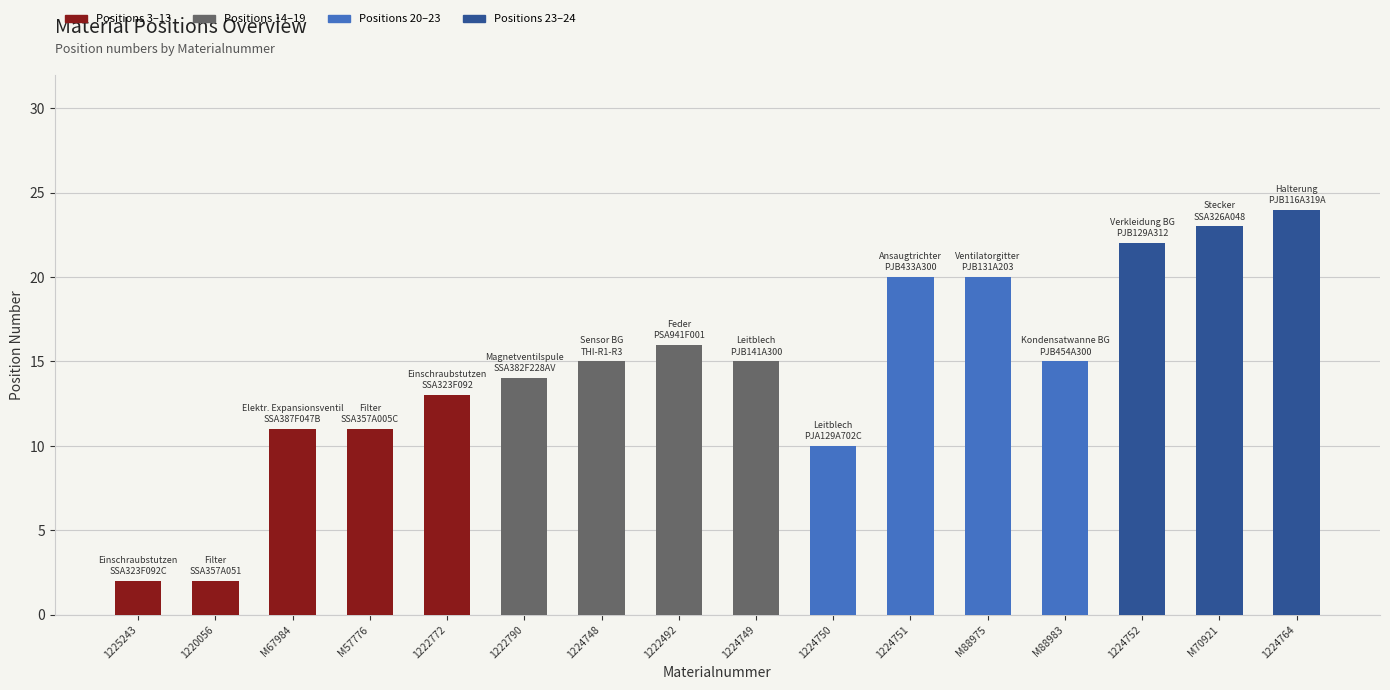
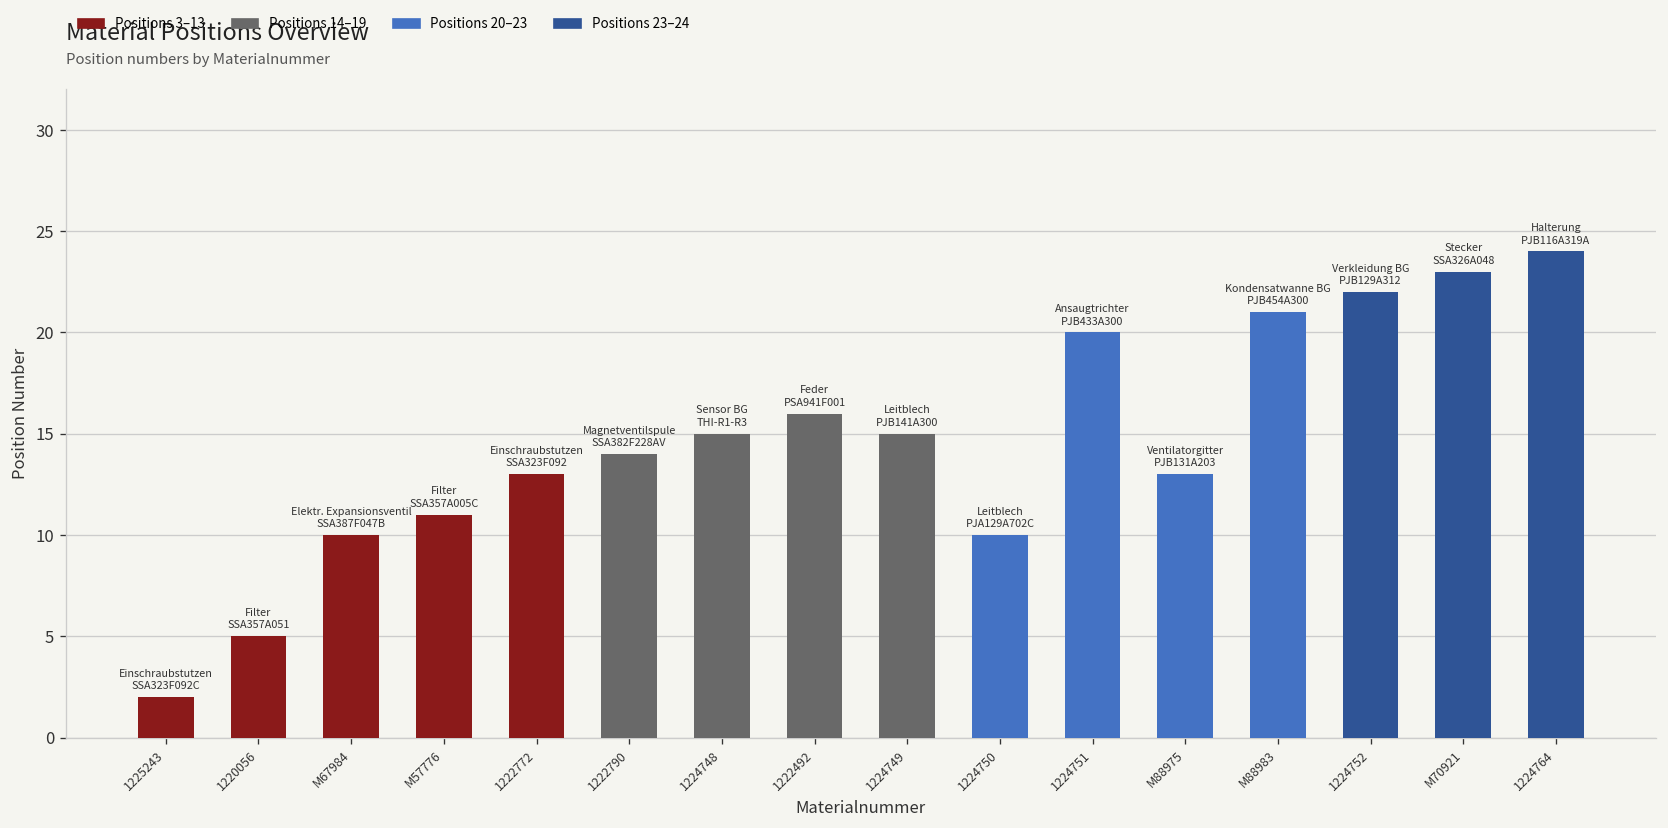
1220056: 2 -> 5
M67984: 11 -> 10
M88975: 20 -> 13
M88983: 15 -> 21
